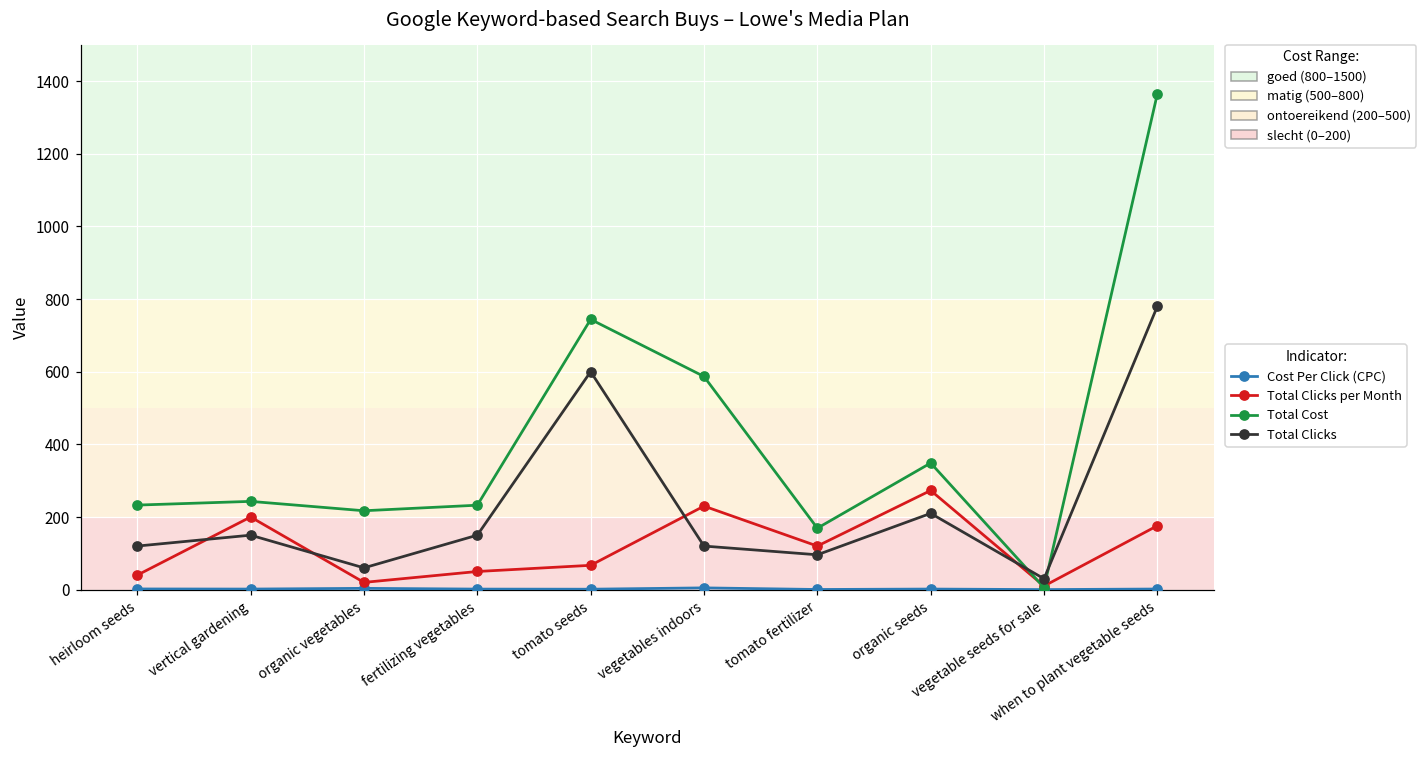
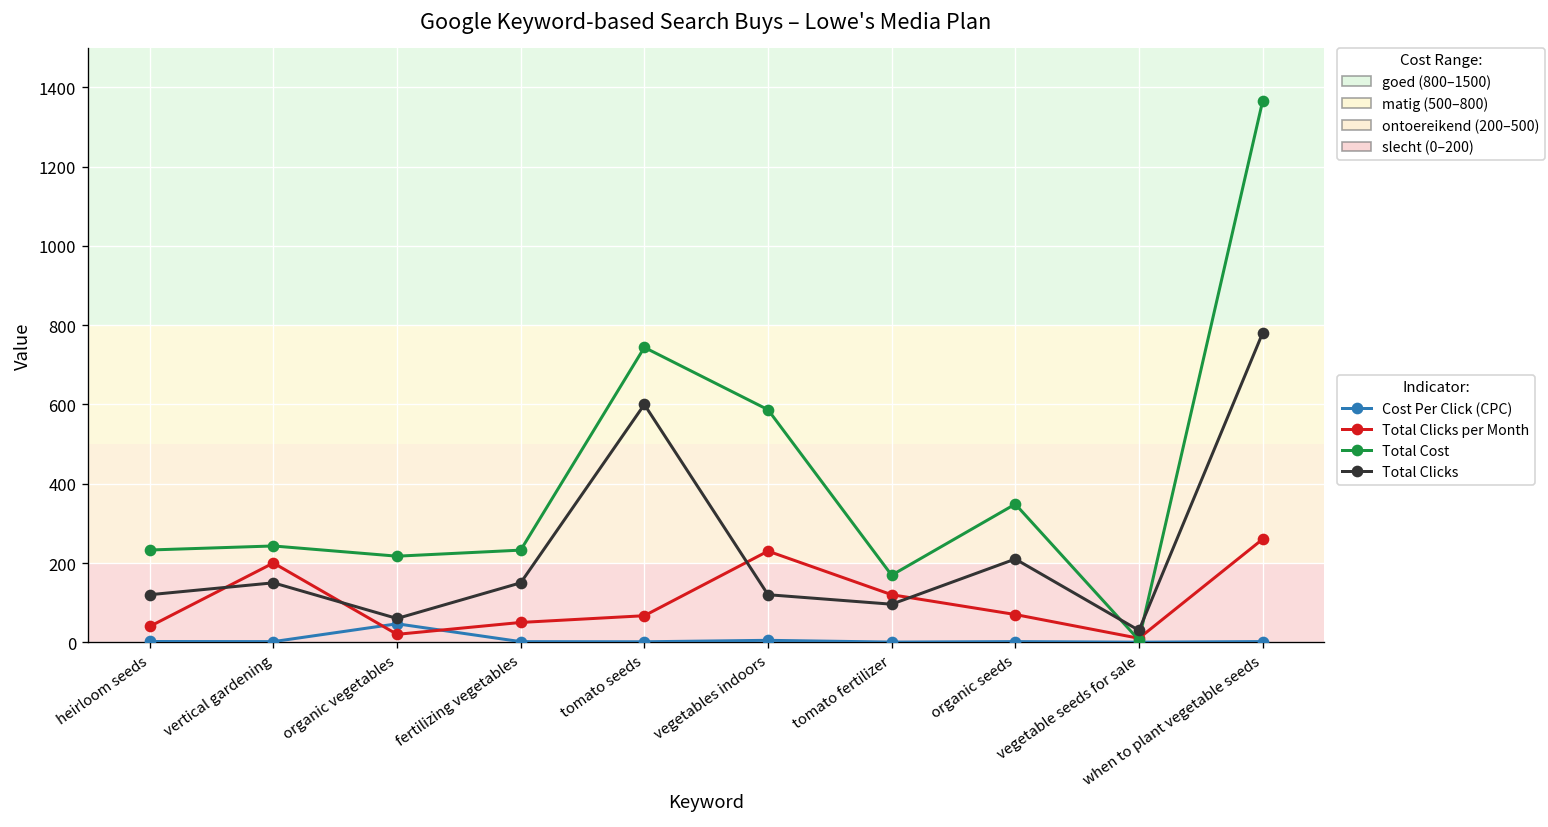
Cost Per Click (CPC), organic vegetables: 0 -> 50
Total Clicks per Month, organic seeds: 270 -> 70
Total Clicks per Month, when to plant vegetable seeds: 180 -> 260
